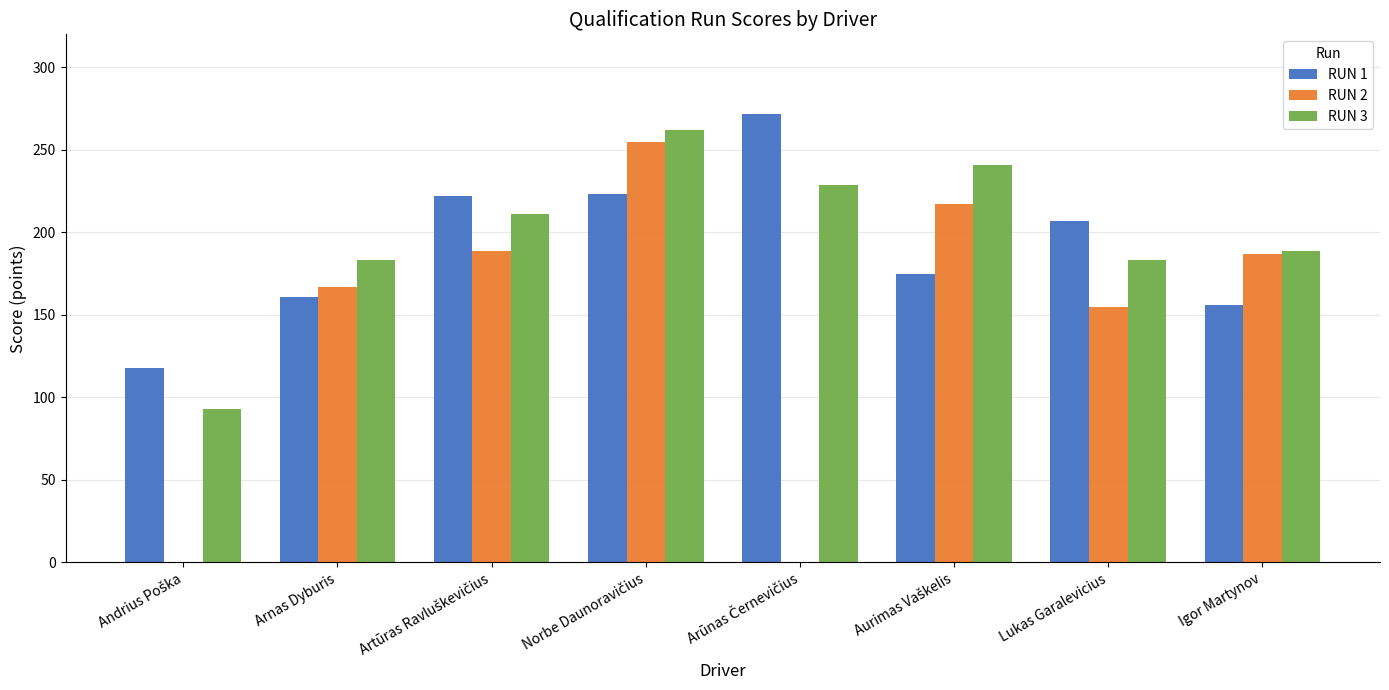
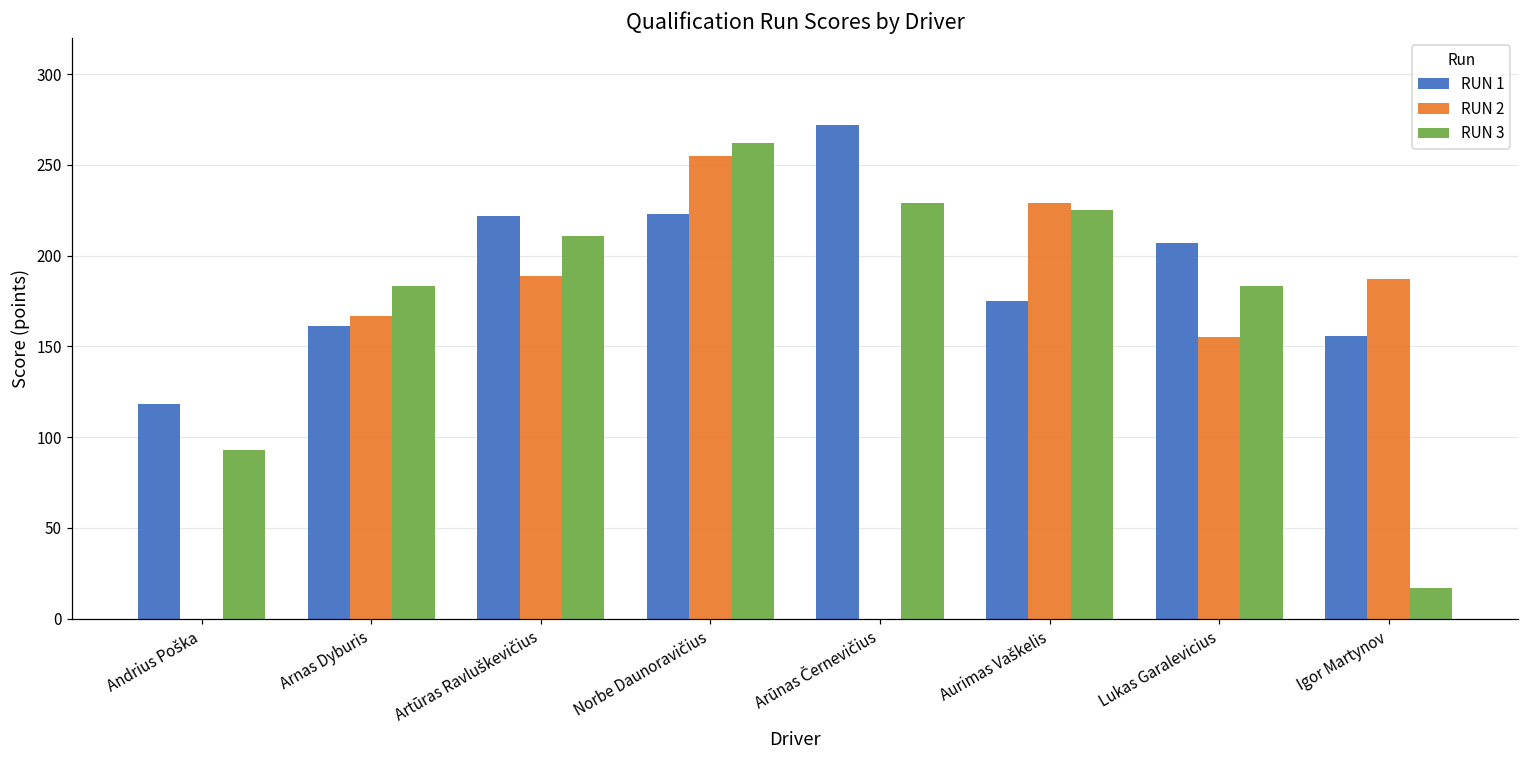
RUN 2, Aurimas Vaškelis: 217 -> 229
RUN 3, Aurimas Vaškelis: 241 -> 225
RUN 3, Igor Martynov: 189 -> 17
